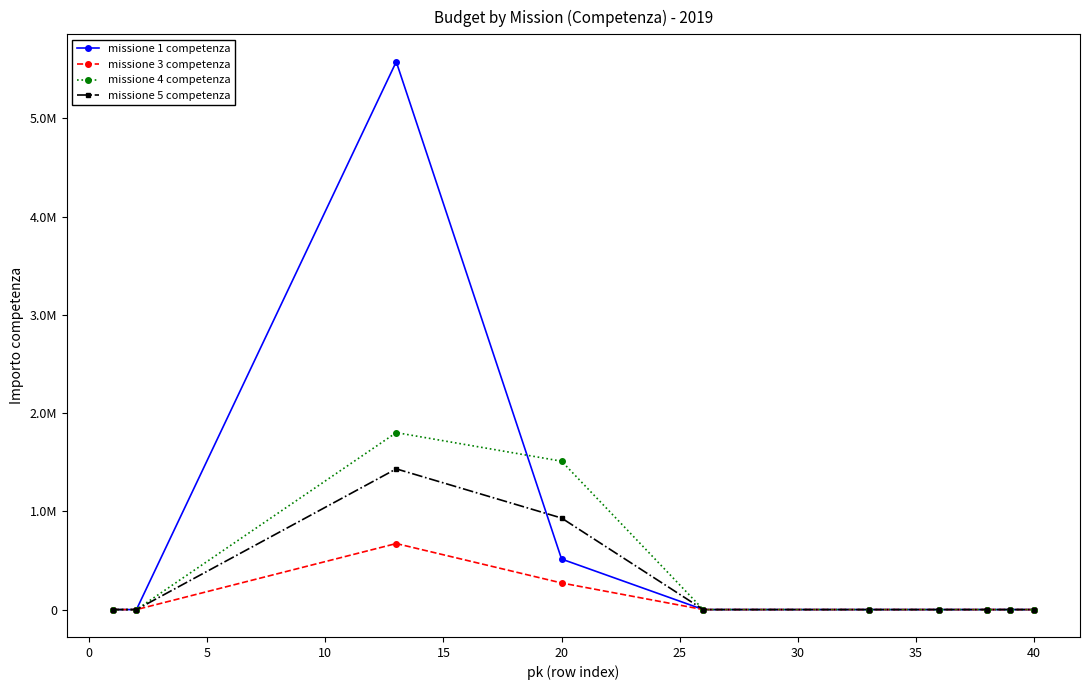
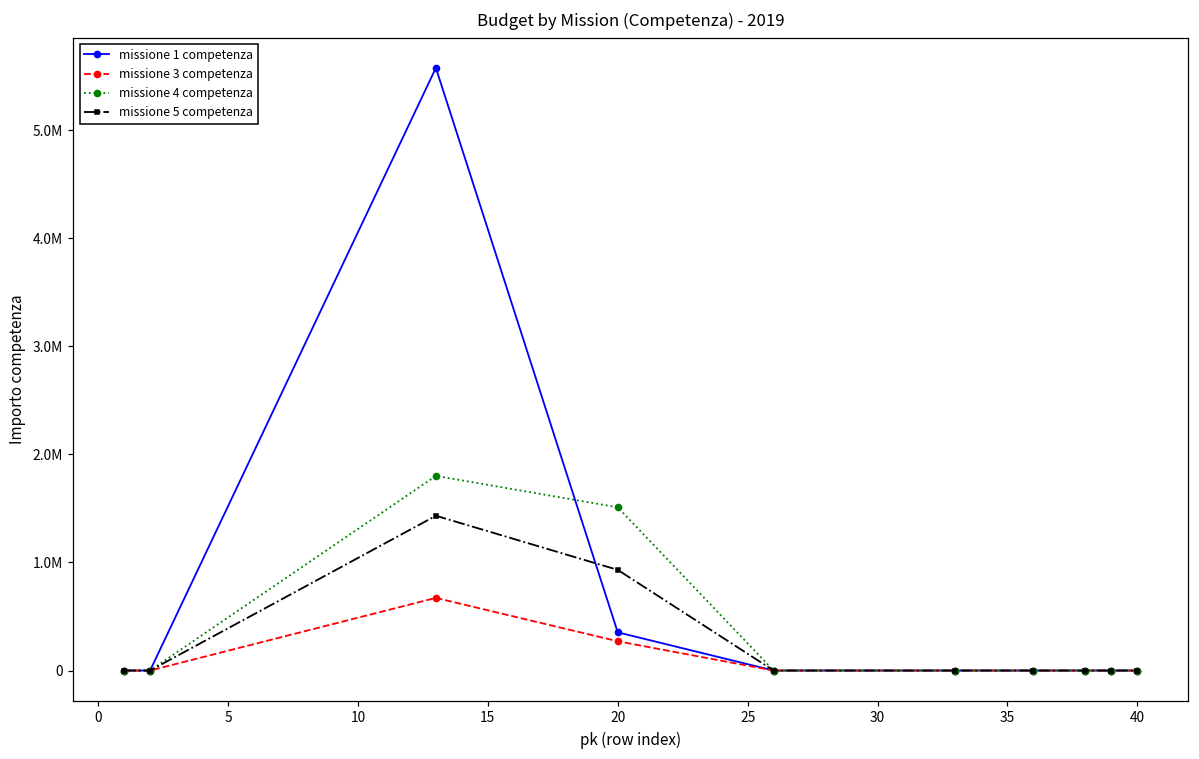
missione 1 competenza, 20: 500000 -> 400000
